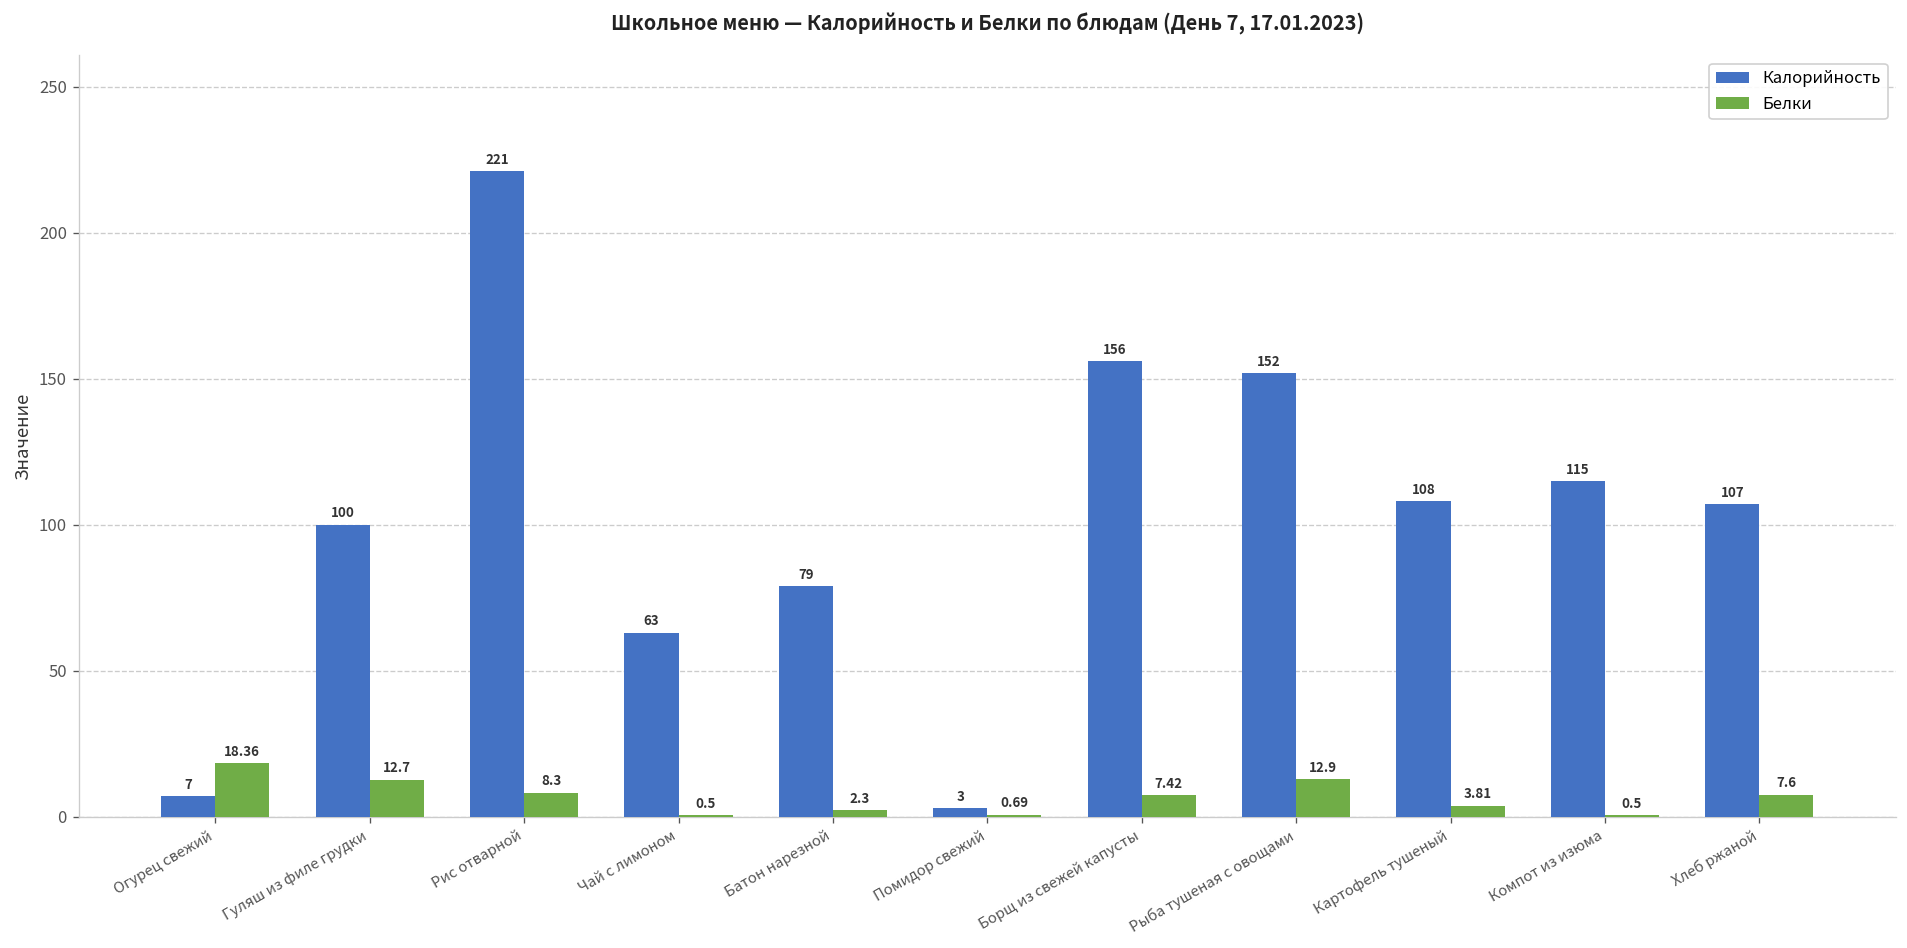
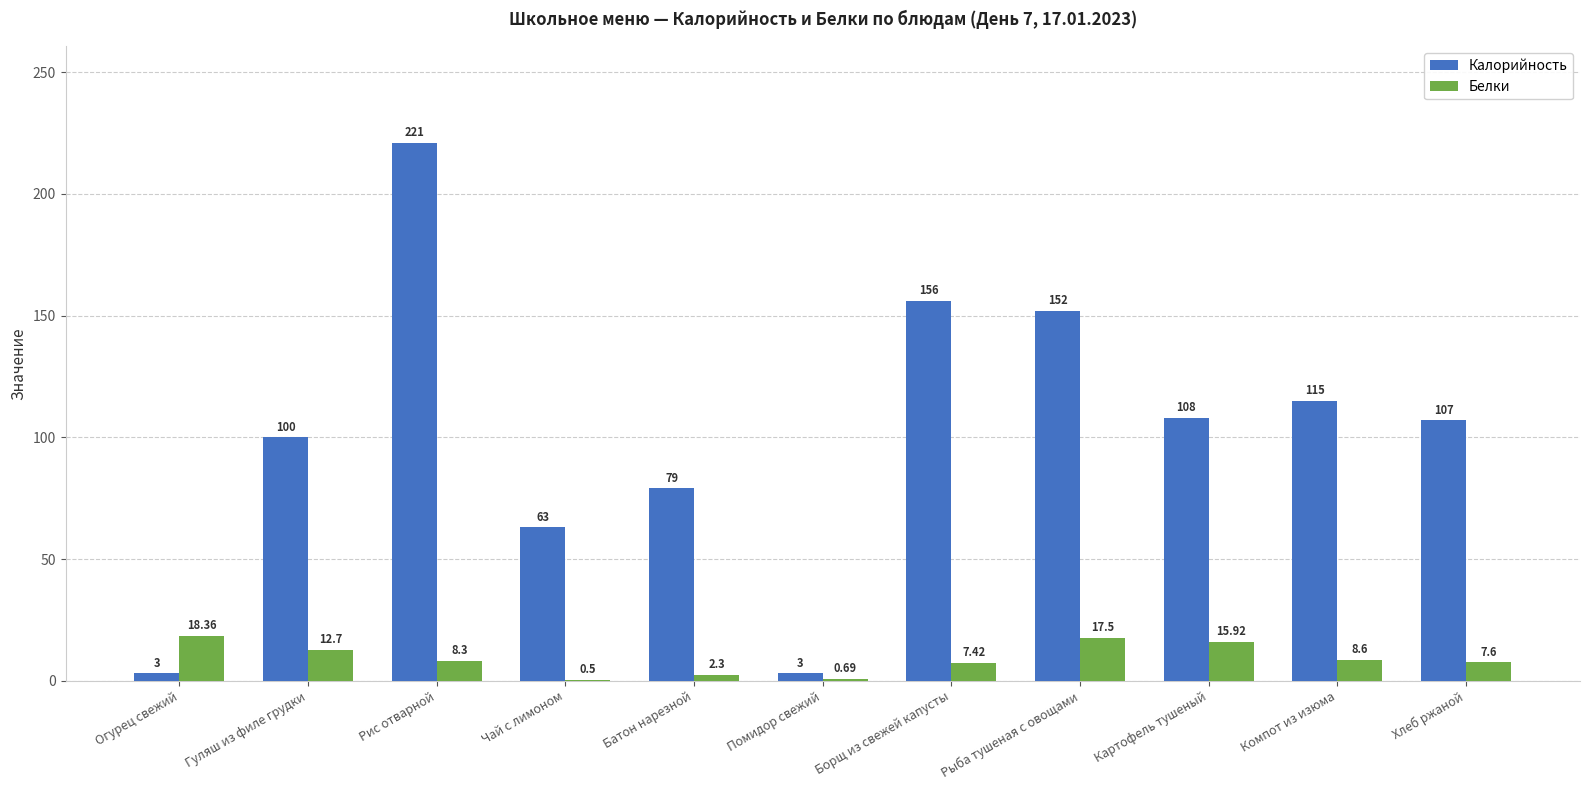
Калорийность, Огурец свежий: 7 -> 3
Белки, Рыба тушеная с овощами: 12.9 -> 17.5
Белки, Картофель тушеный: 3.81 -> 15.92
Белки, Компот из изюма: 0.5 -> 8.6
